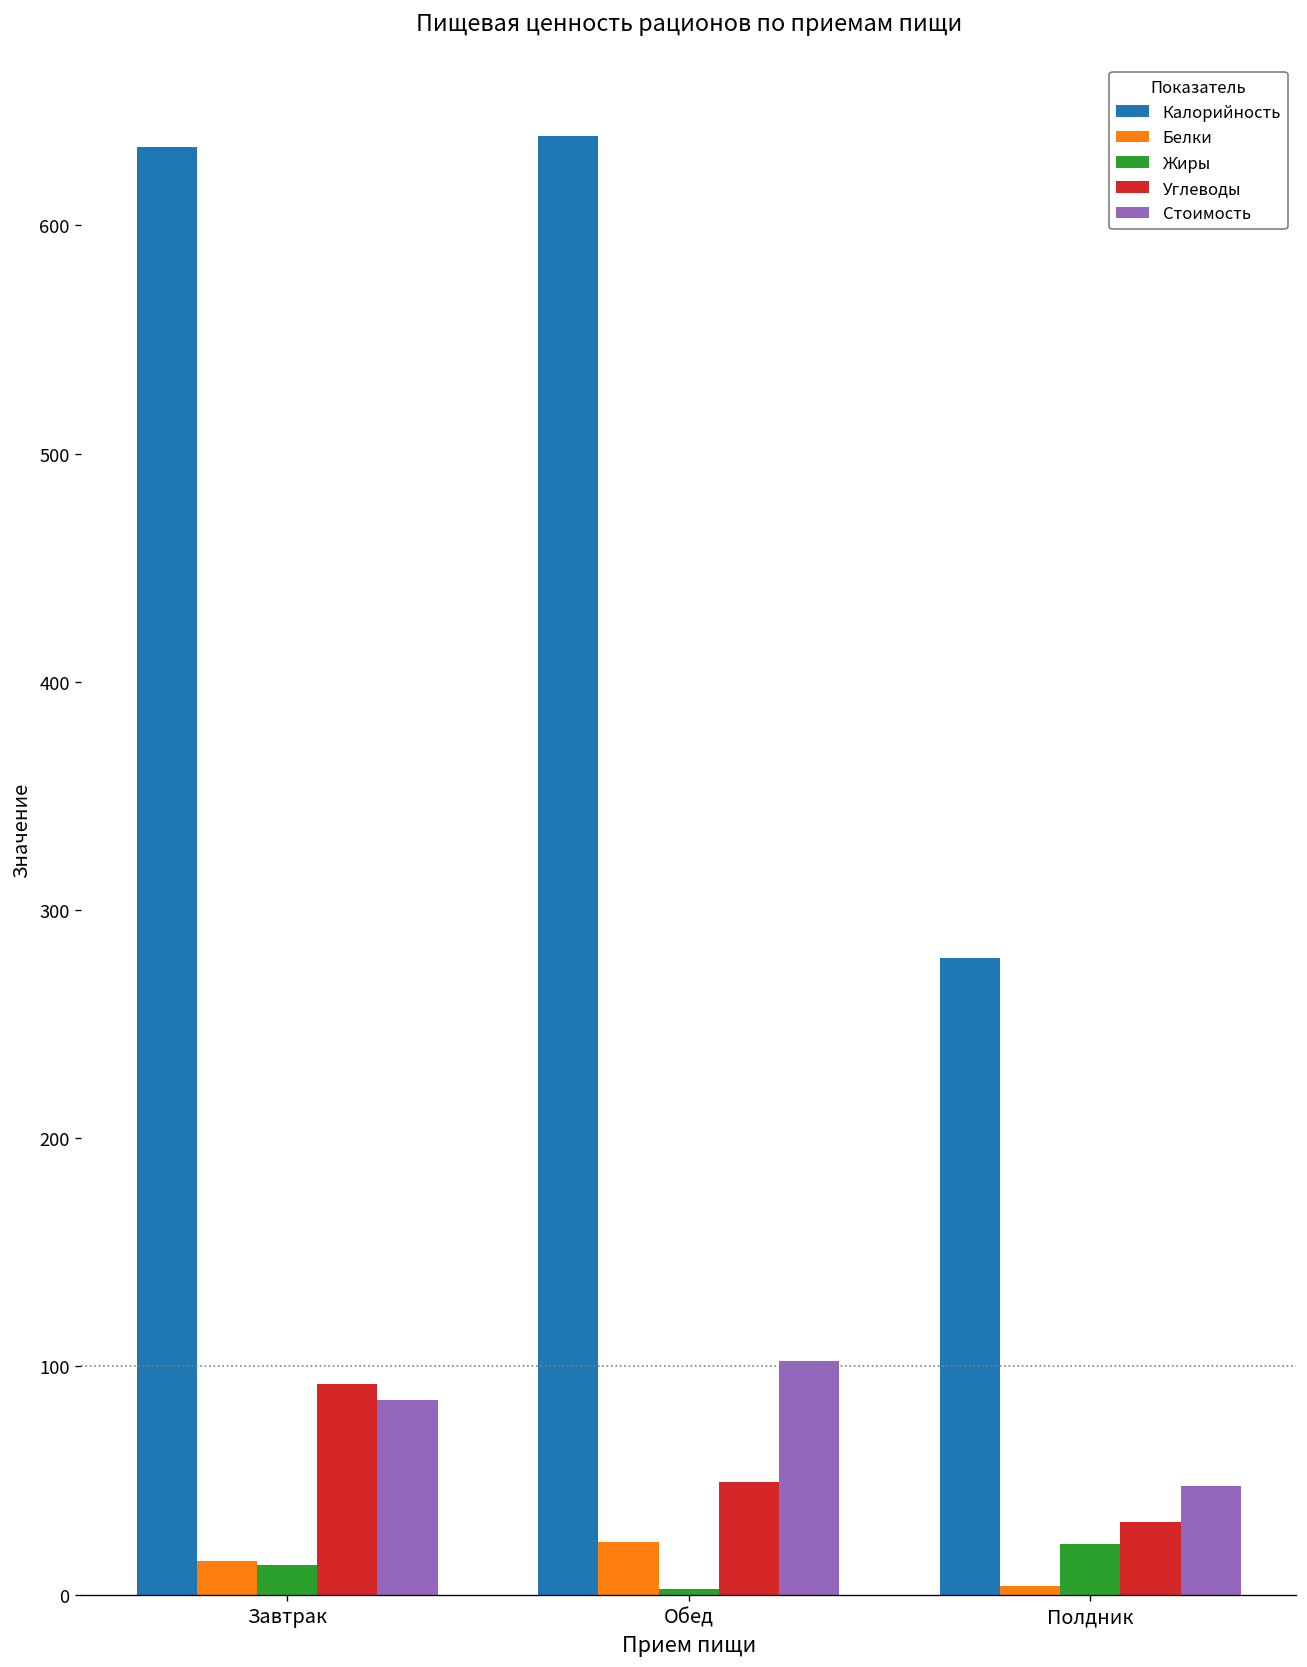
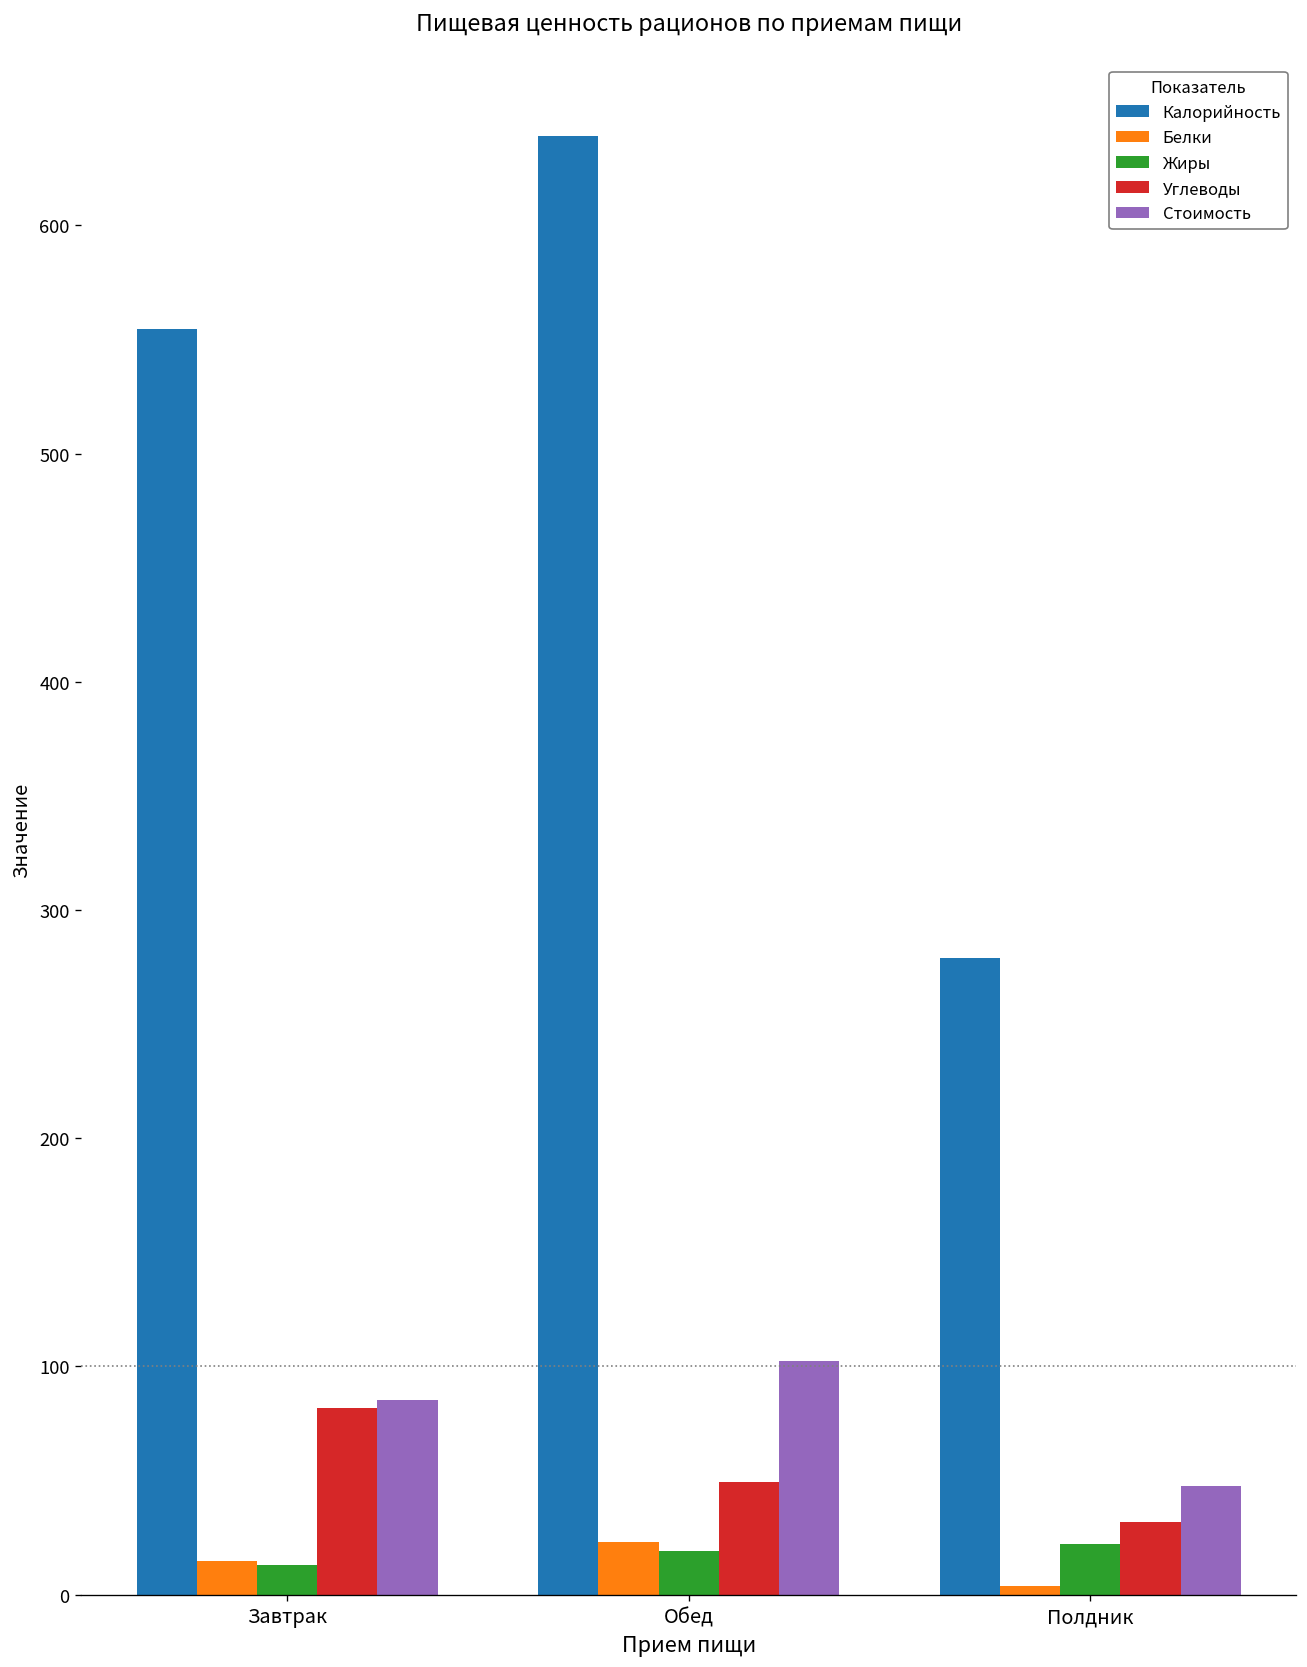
Калорийность, Завтрак: 634 -> 555
Углеводы, Завтрак: 93 -> 82
Жиры, Обед: 3 -> 19
